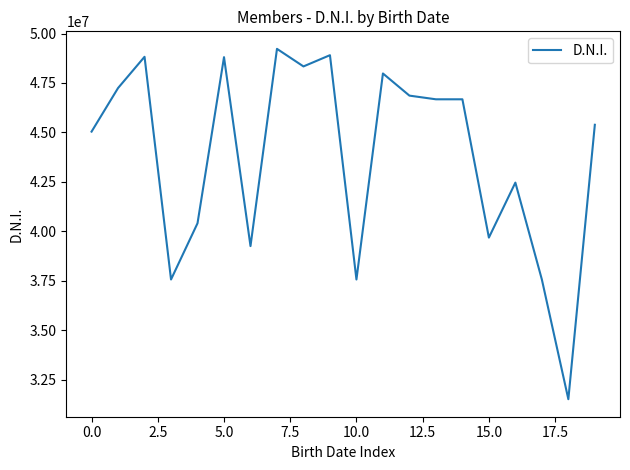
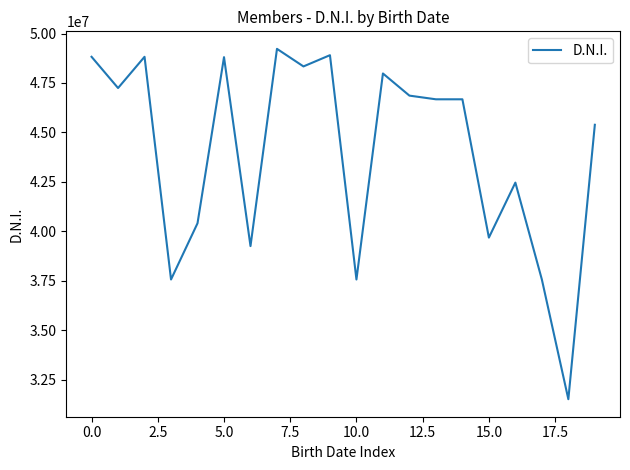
0.0: 45000000 -> 48800000
